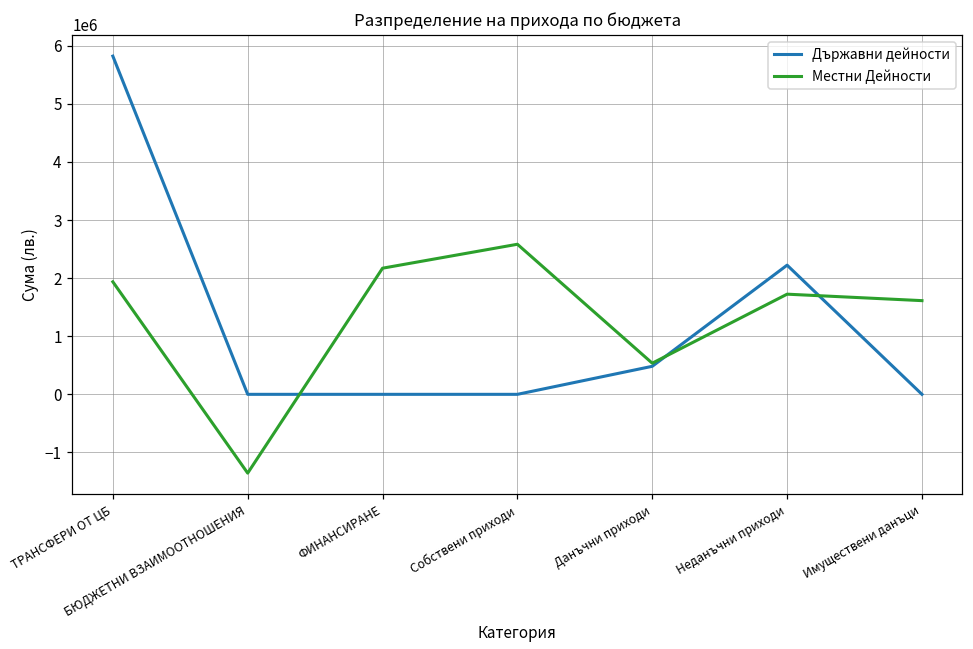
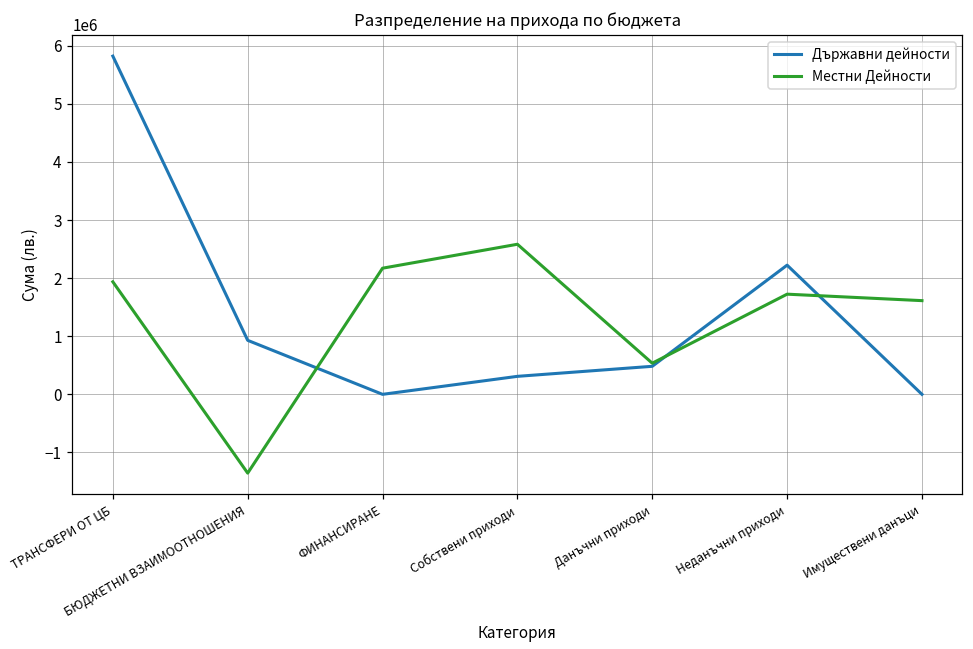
Държавни дейности, БЮДЖЕТНИ ВЗАИМООТНОШЕНИЯ: 0 -> 900000
Държавни дейности, Собствени приходи: 0 -> 300000
